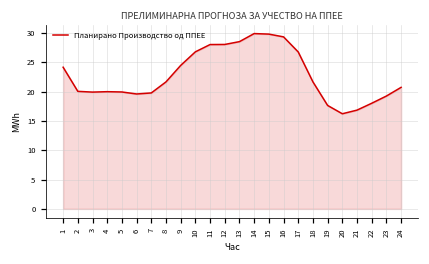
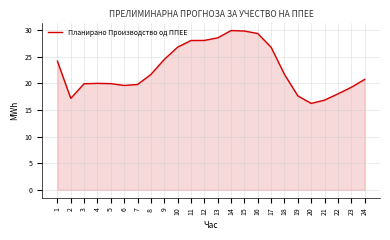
2: 20 -> 17
